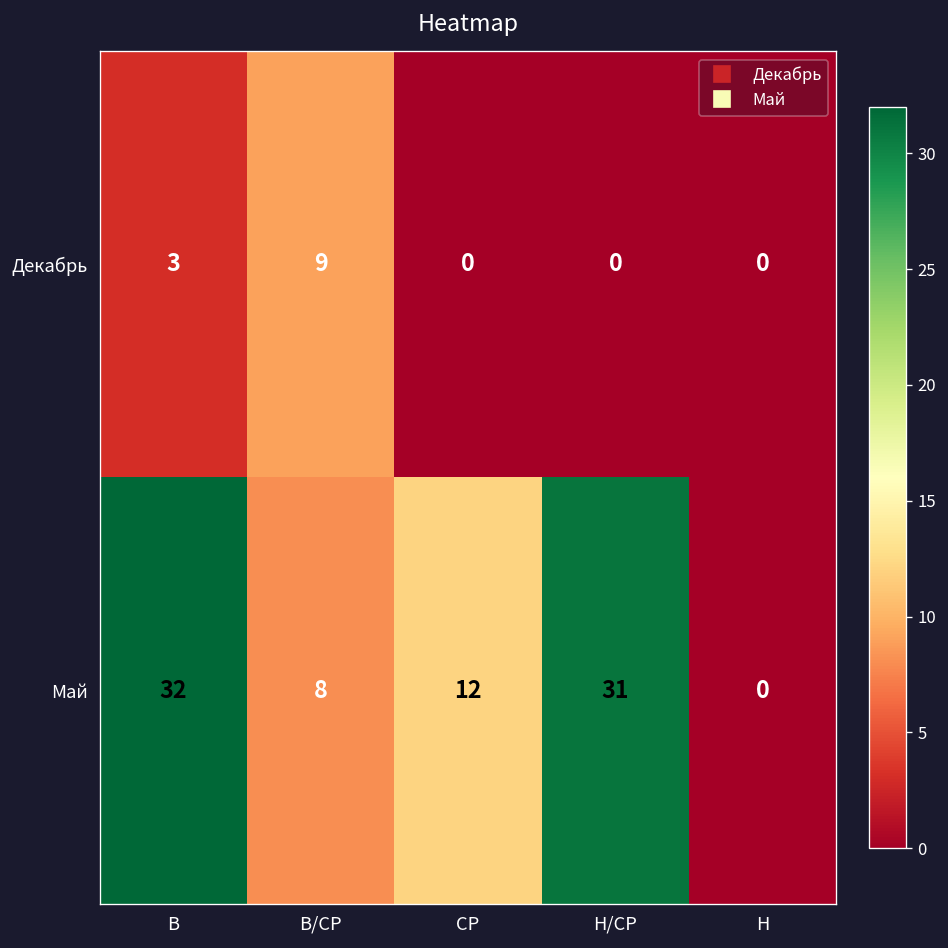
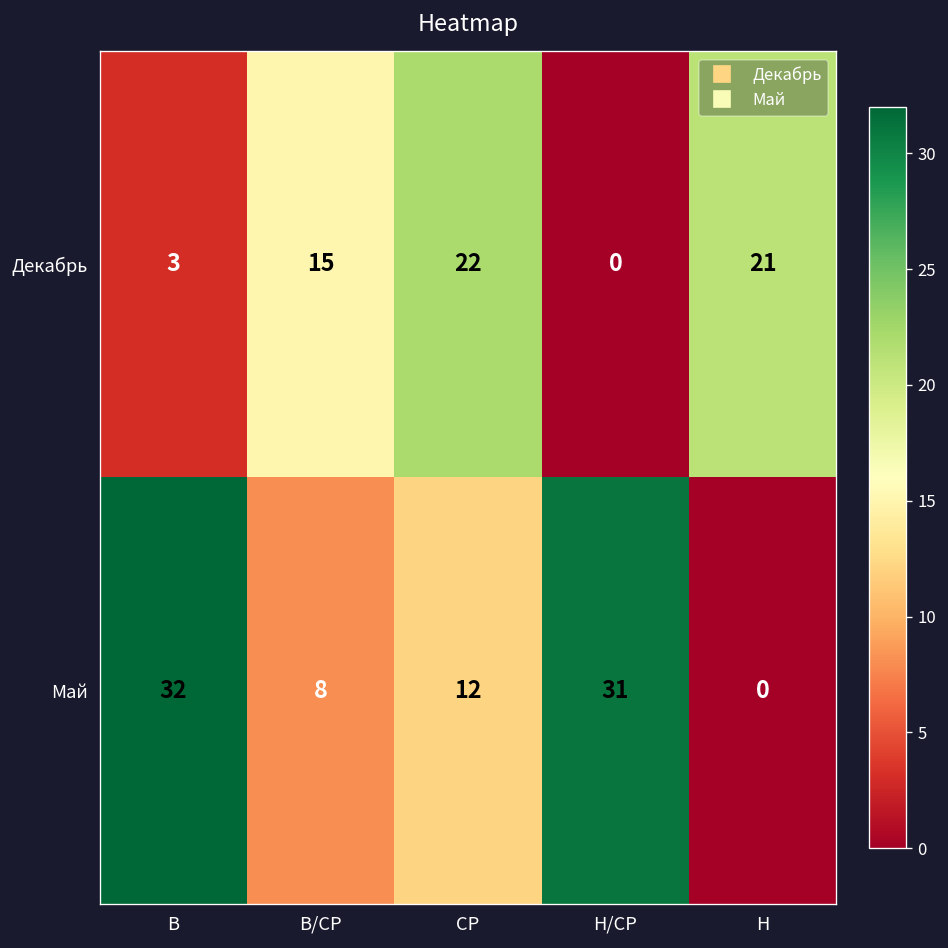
Декабрь, В/СР: 9 -> 15
Декабрь, СР: 0 -> 22
Декабрь, Н: 0 -> 21
